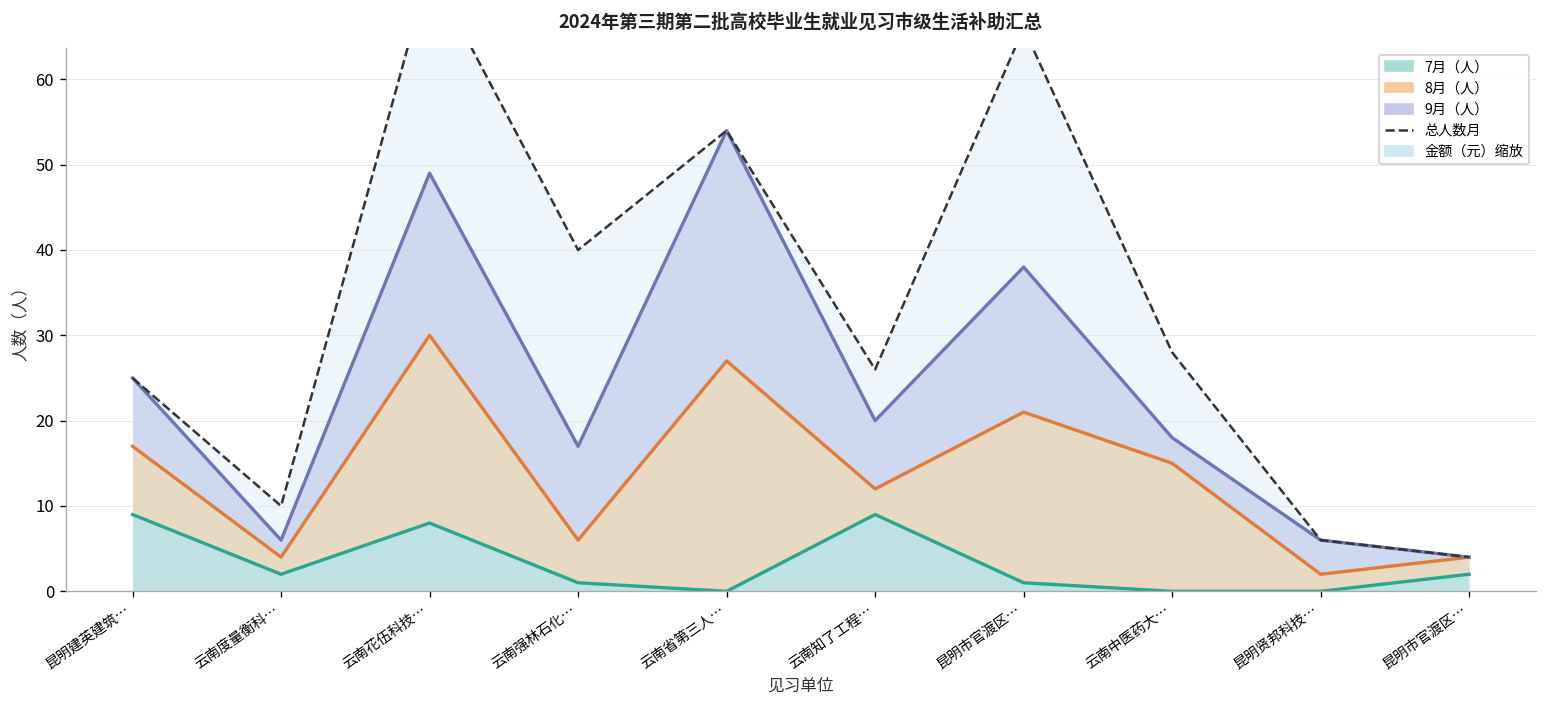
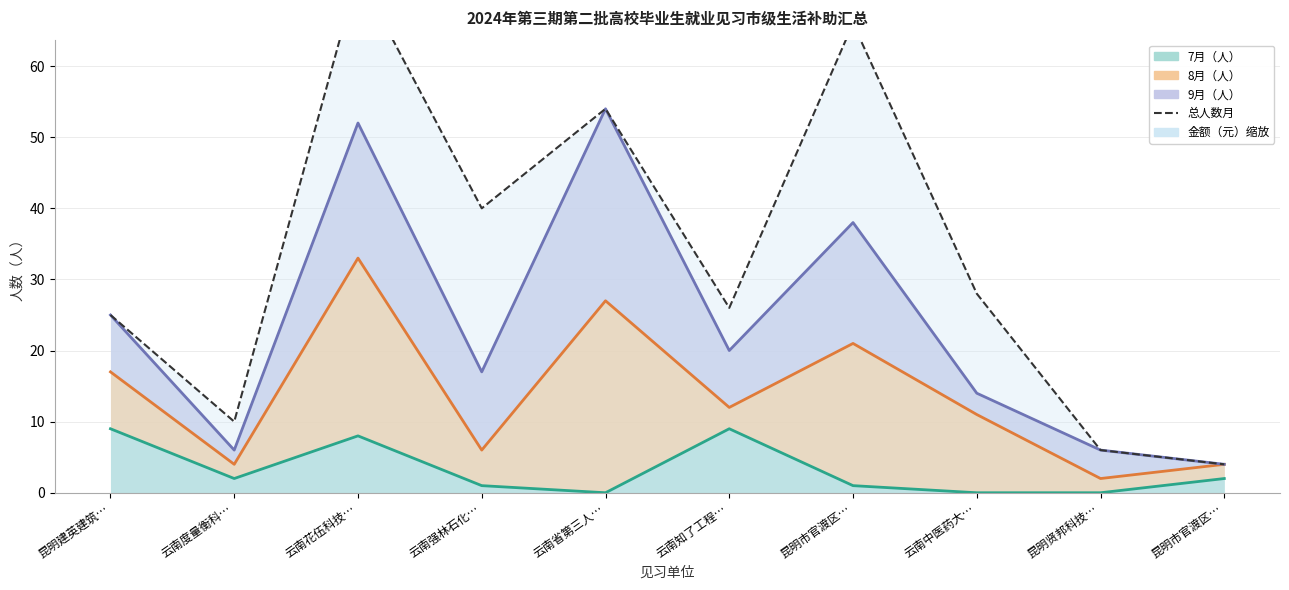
8月（人）, 云南花伍科技…: 22 -> 25
8月（人）, 云南中医药大…: 15 -> 11
